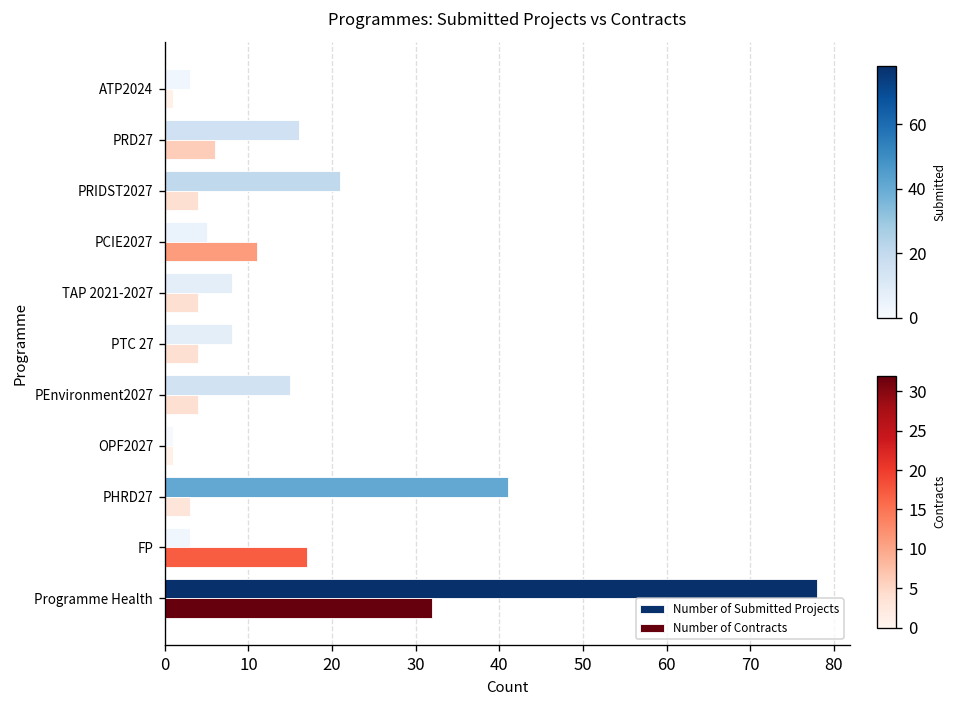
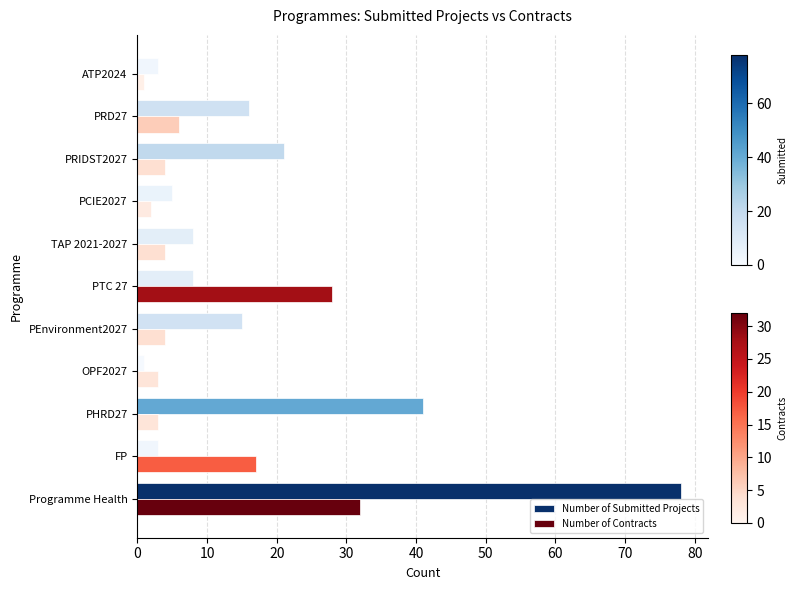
Number of Contracts, PCIE2027: 11 -> 2
Number of Contracts, PTC 27: 4 -> 28
Number of Contracts, OPF2027: 1 -> 3
